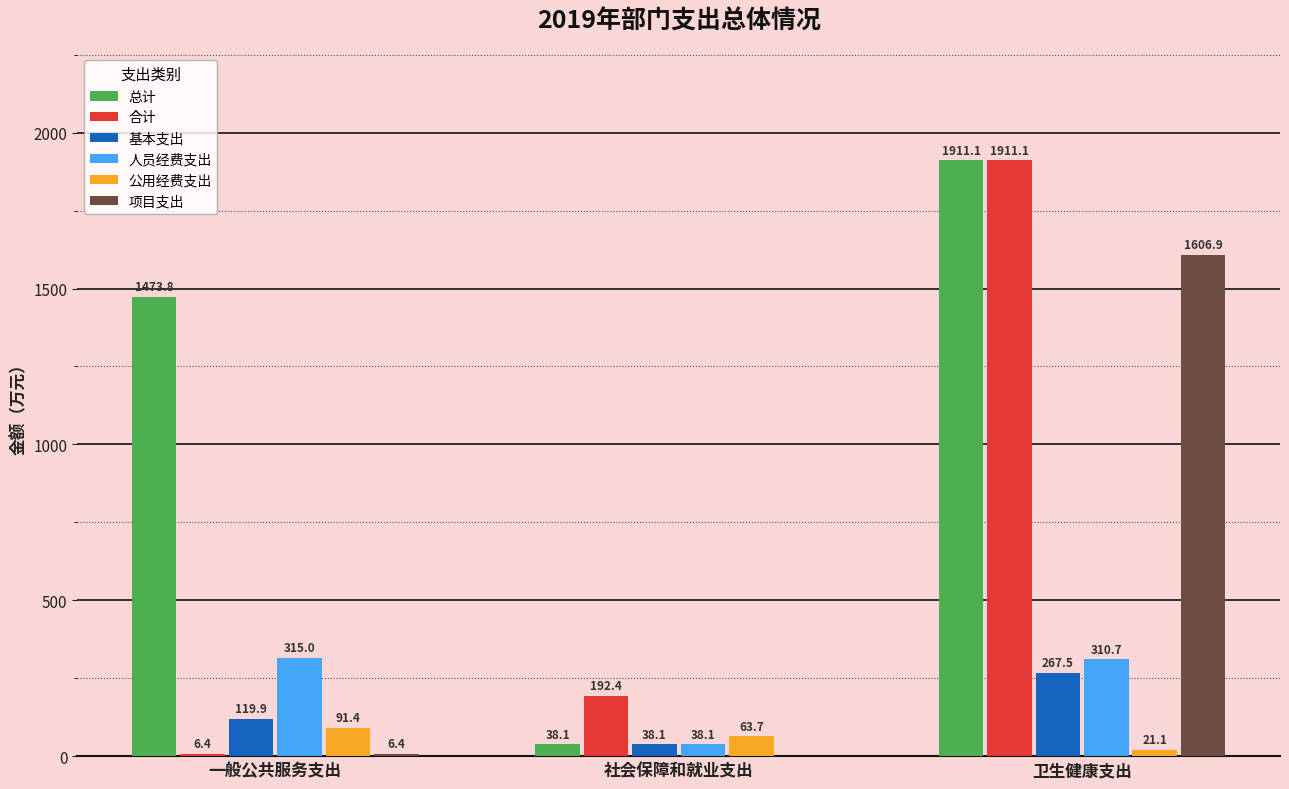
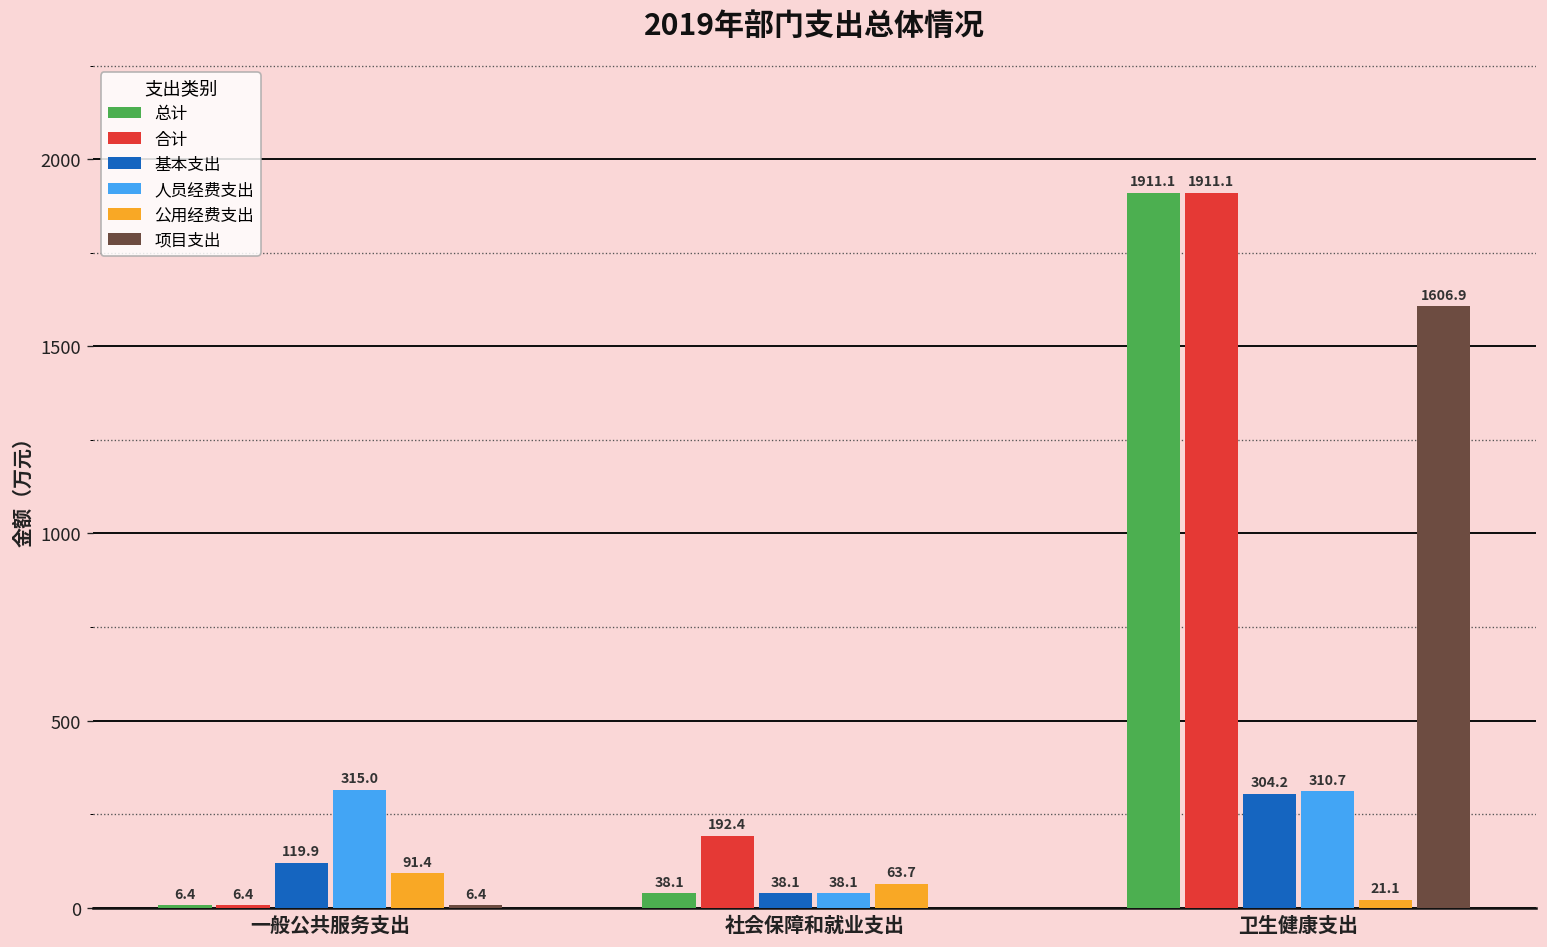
总计, 一般公共服务支出: 1473.8 -> 6.4
基本支出, 卫生健康支出: 267.5 -> 304.2
